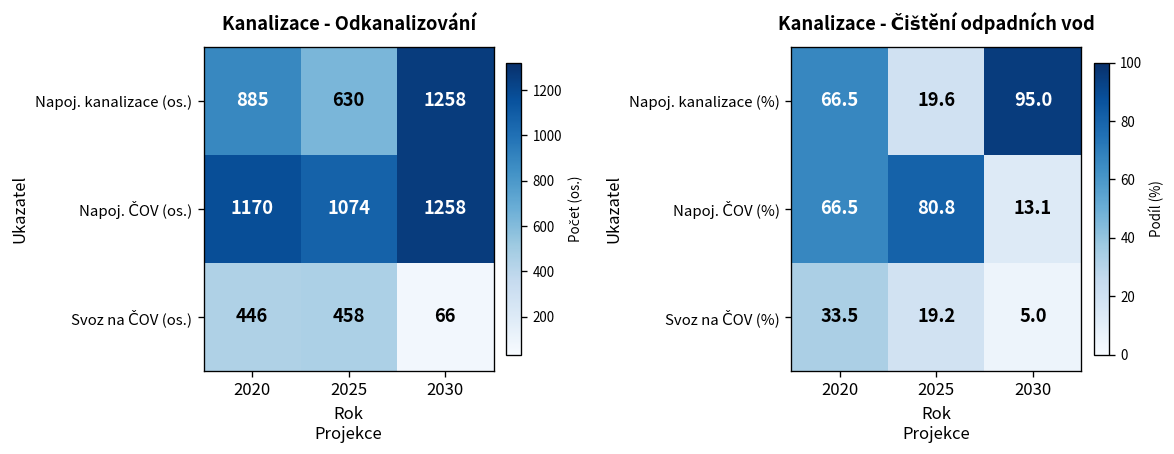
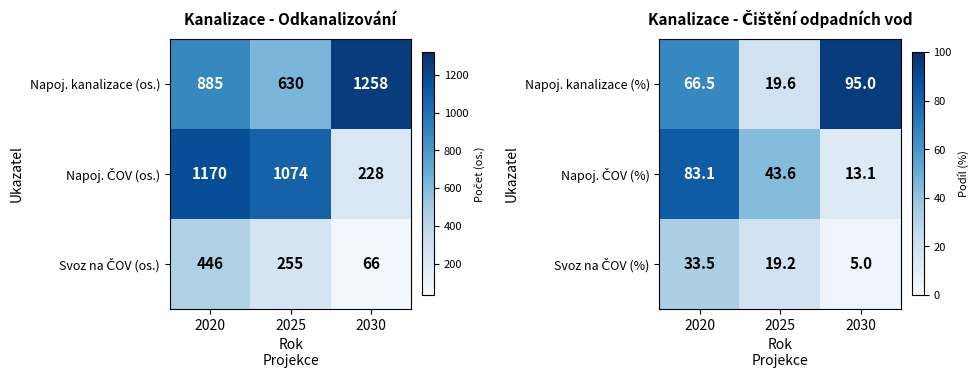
Kanalizace - Odkanalizování, Napoj. ČOV (os.), 2030: 1258 -> 228
Kanalizace - Odkanalizování, Svoz na ČOV (os.), 2025: 458 -> 255
Kanalizace - Čištění odpadních vod, Napoj. ČOV (%), 2020: 66.5 -> 83.1
Kanalizace - Čištění odpadních vod, Napoj. ČOV (%), 2025: 80.8 -> 43.6
